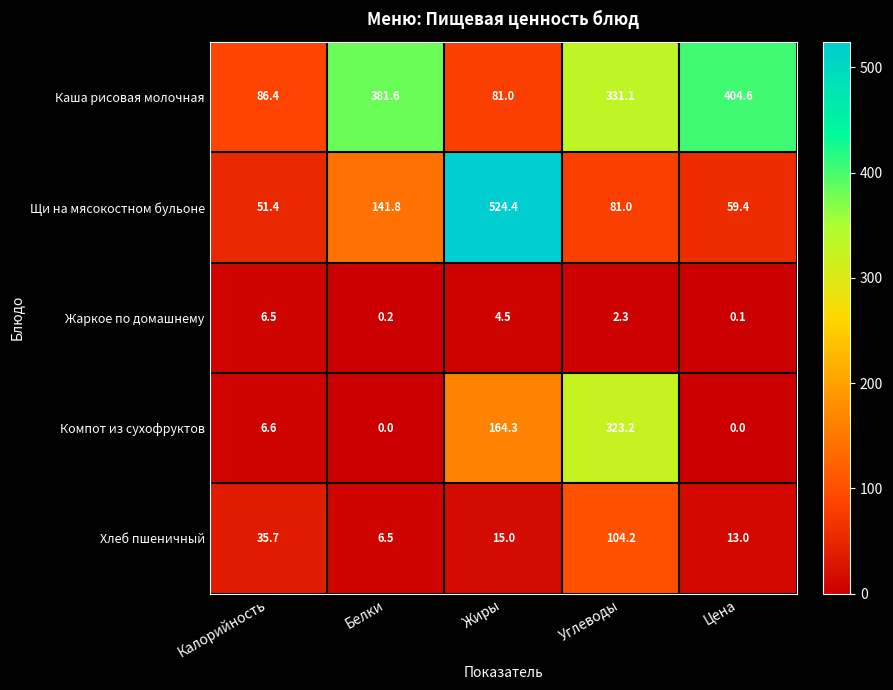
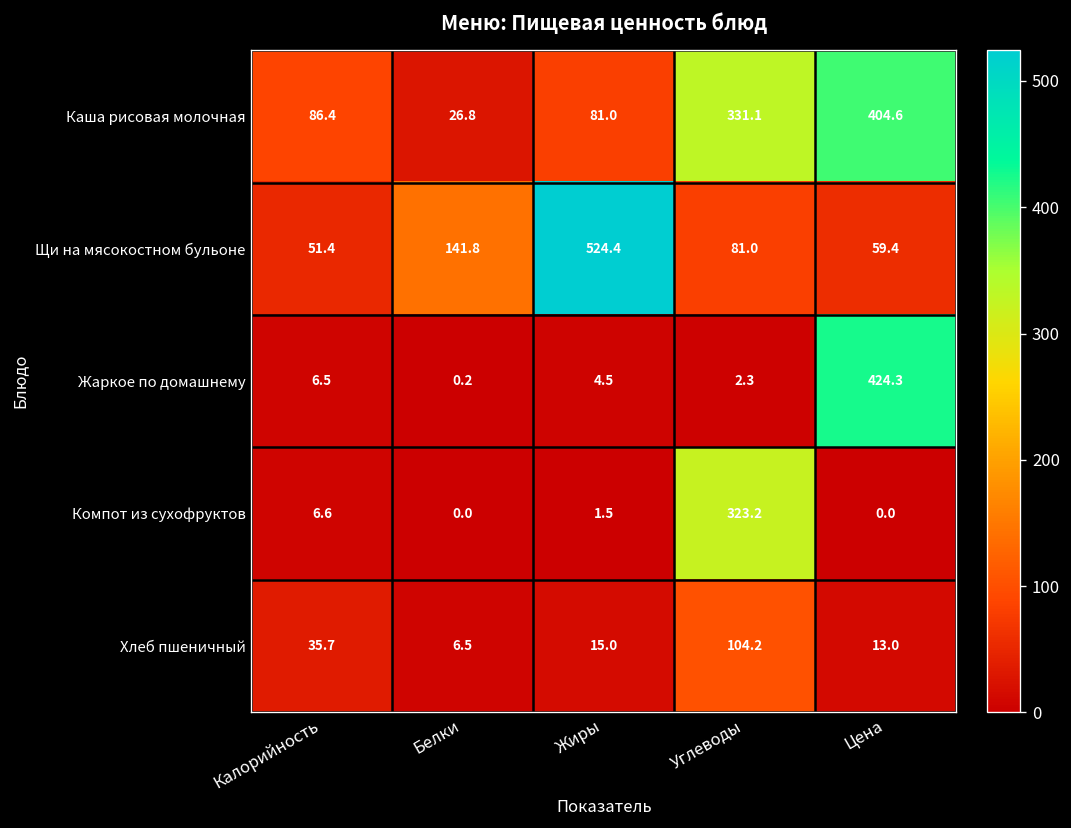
Каша рисовая молочная, Белки: 381.6 -> 26.8
Жаркое по домашнему, Цена: 0.1 -> 424.3
Компот из сухофруктов, Жиры: 164.3 -> 1.5
